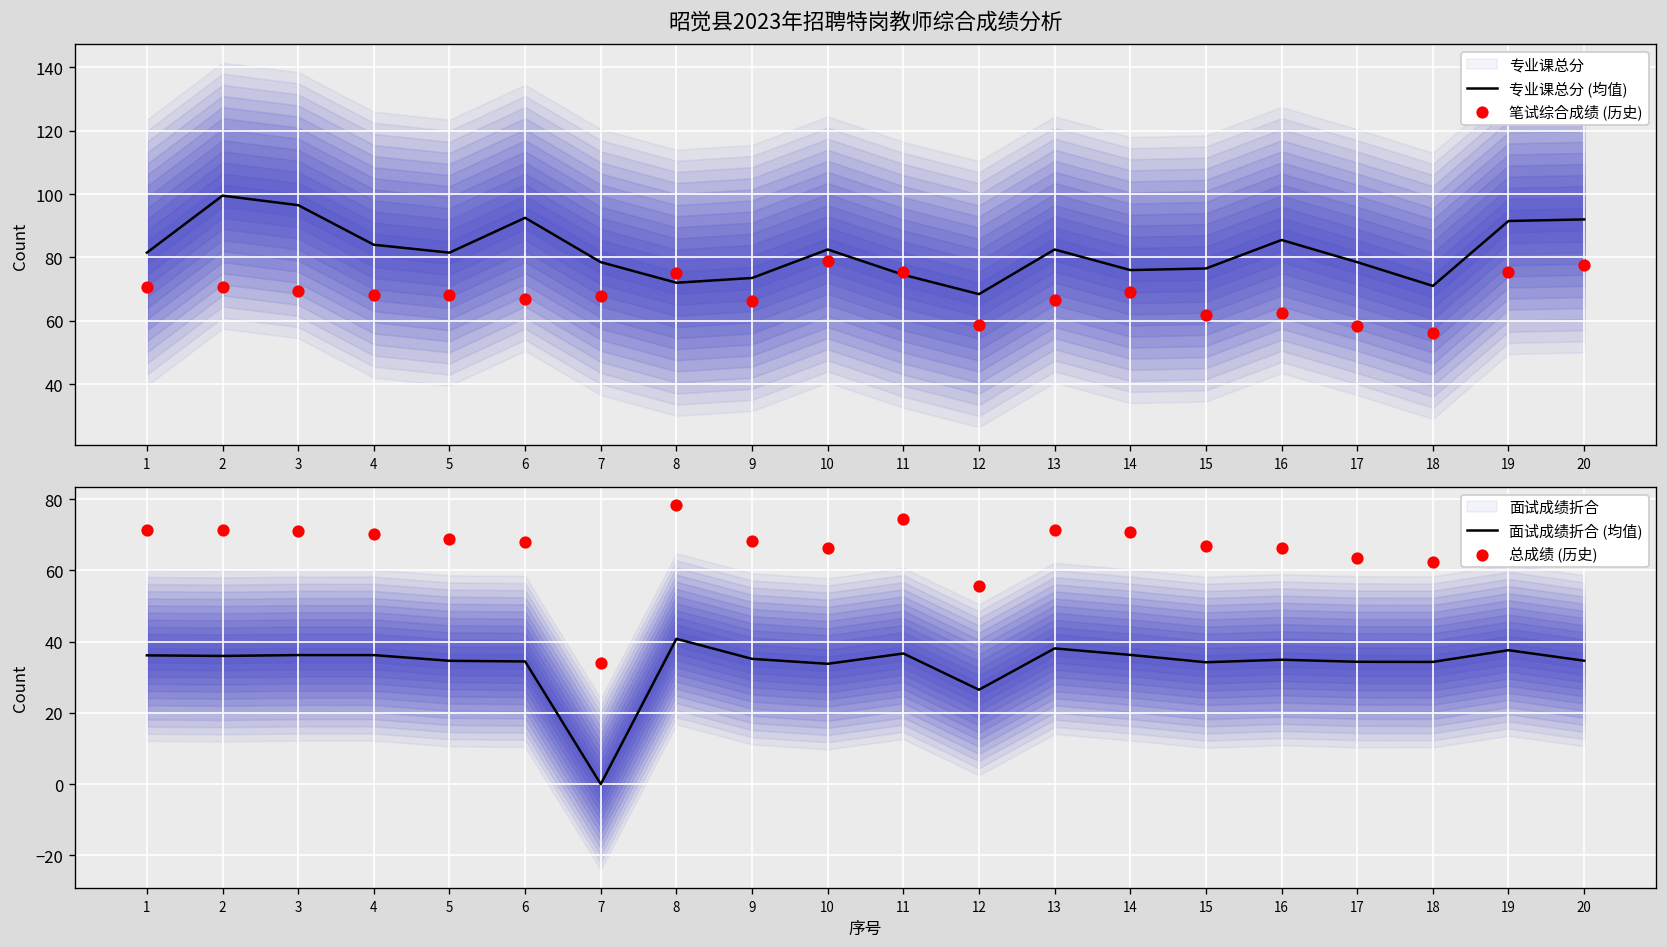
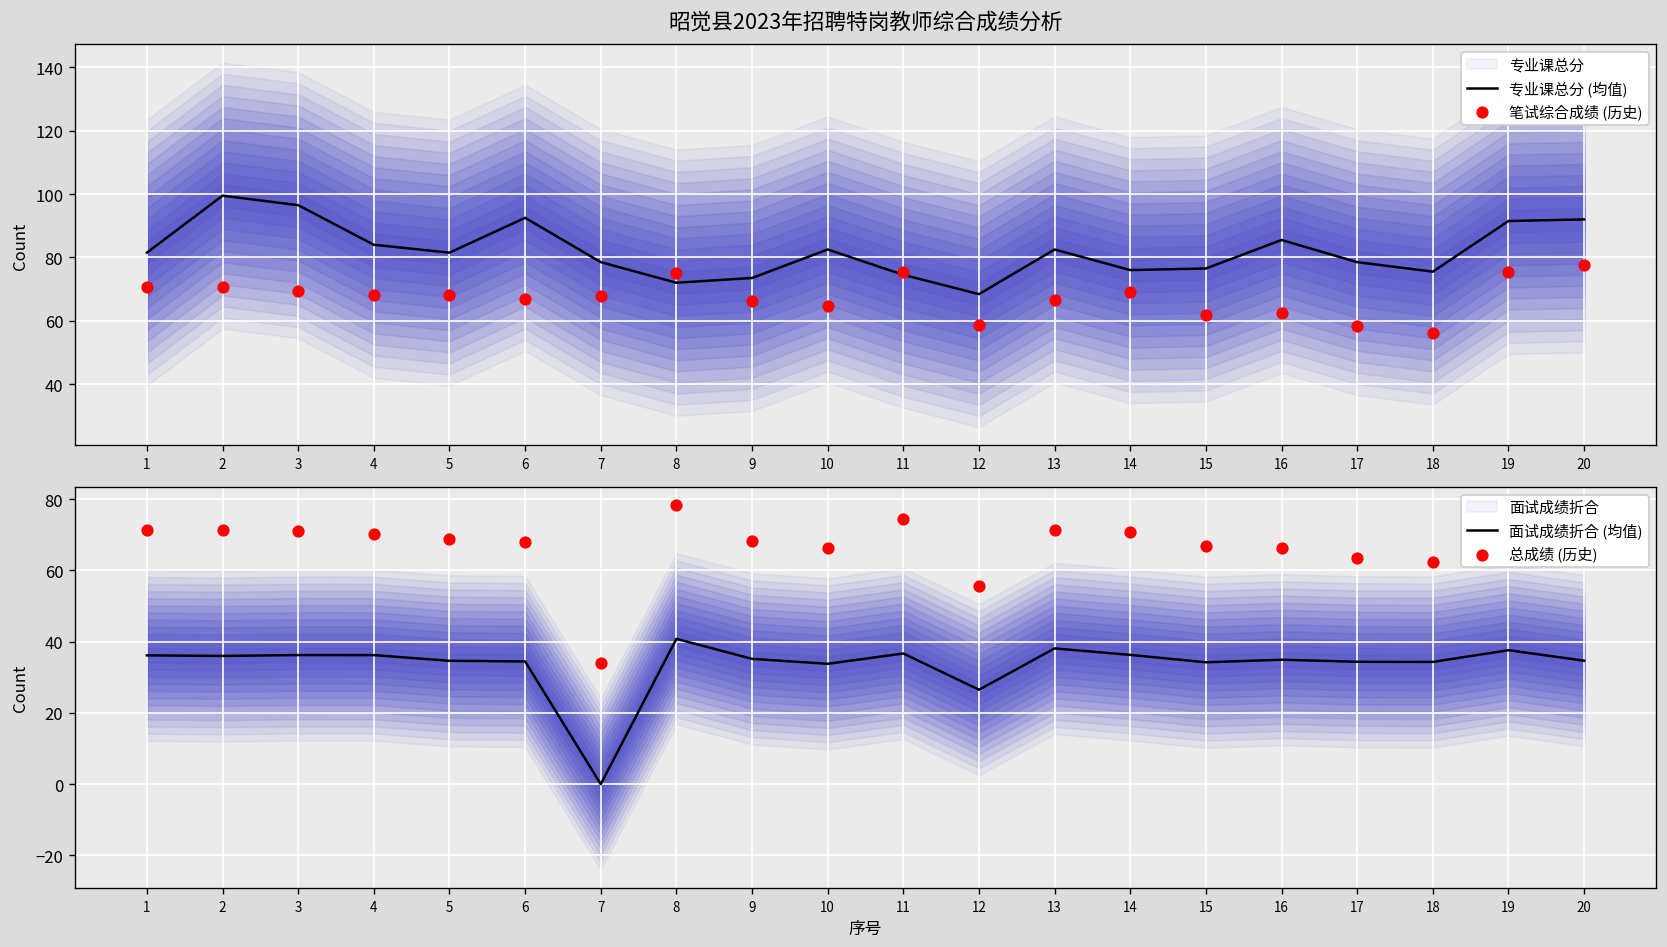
昭觉县2023年招聘特岗教师综合成绩分析, 笔试综合成绩 (历史), 10: 79 -> 65
昭觉县2023年招聘特岗教师综合成绩分析, 专业课总分 (均值), 18: 71 -> 76
